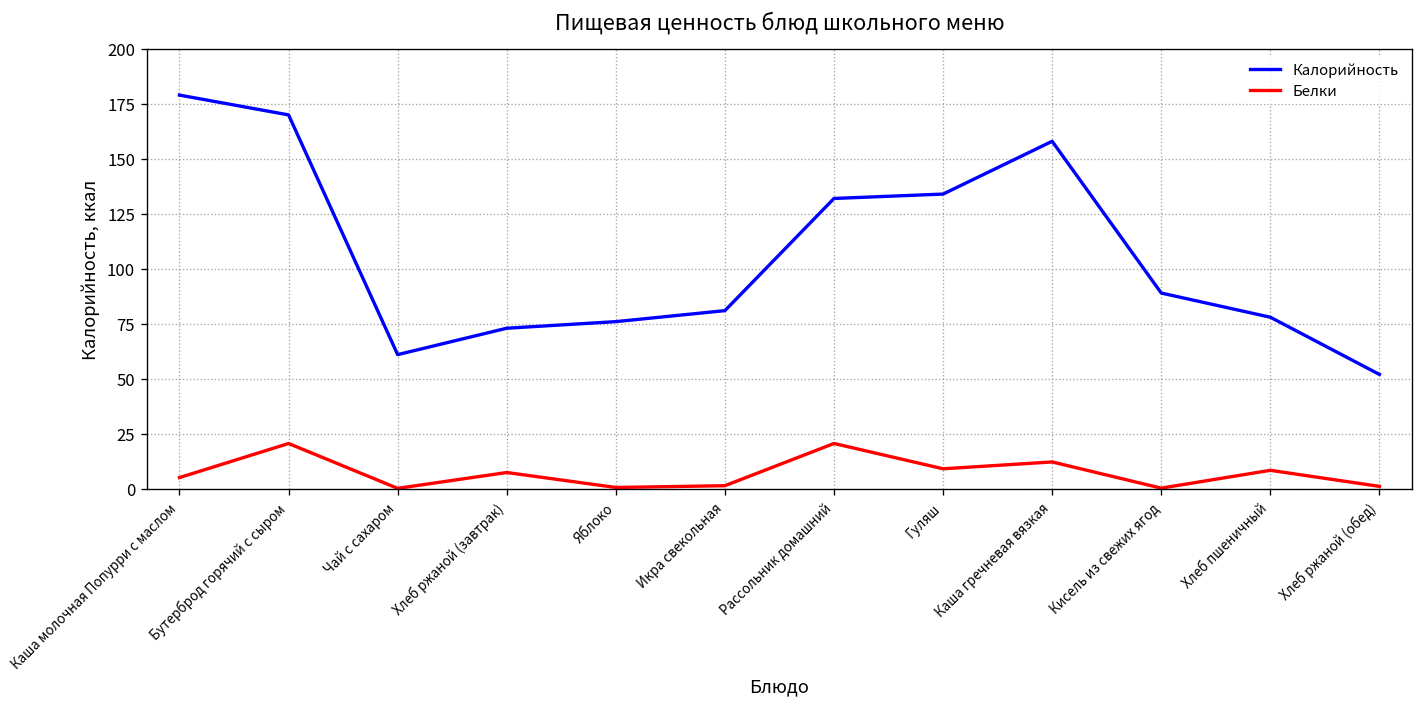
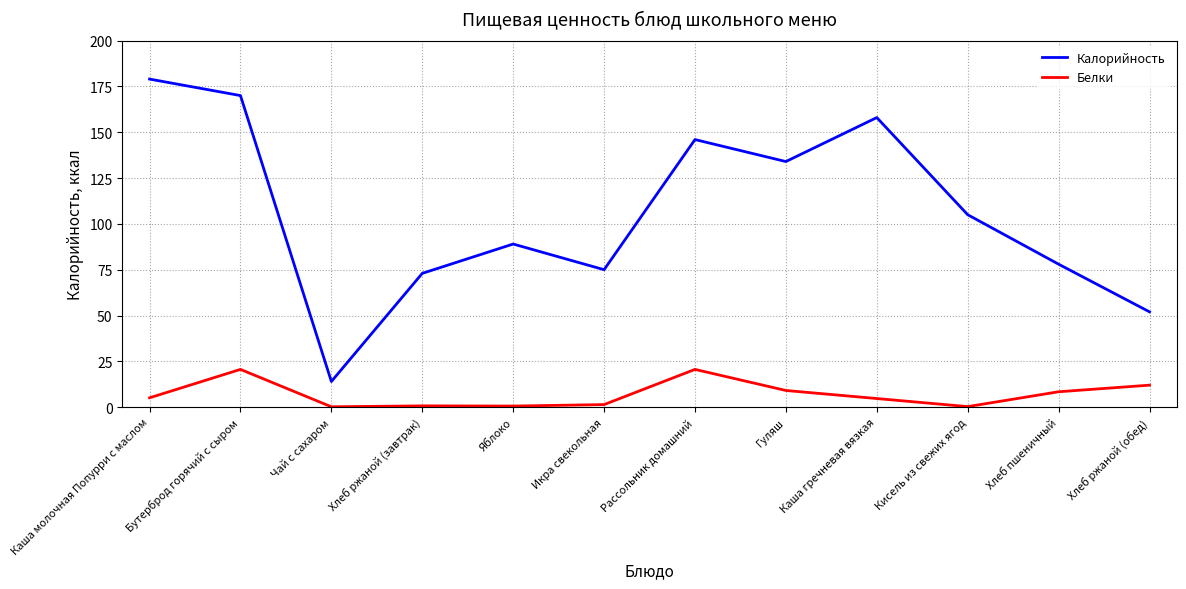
Калорийность, Чай с сахаром: 61 -> 14
Белки, Хлеб ржаной (завтрак): 7 -> 1
Калорийность, Яблоко: 76 -> 89
Калорийность, Икра свекольная: 81 -> 75
Калорийность, Рассольник домашний: 132 -> 146
Белки, Каша гречневая вязкая: 12 -> 5
Калорийность, Кисель из свежих ягод: 89 -> 105
Белки, Хлеб ржаной (обед): 1 -> 12
